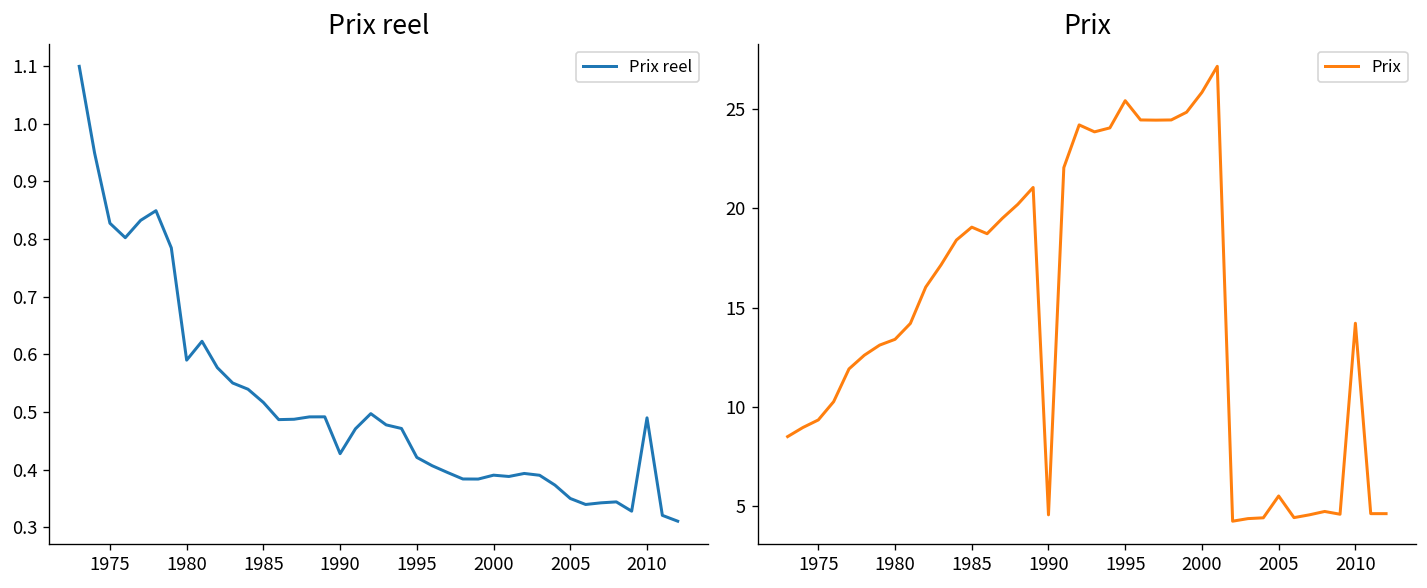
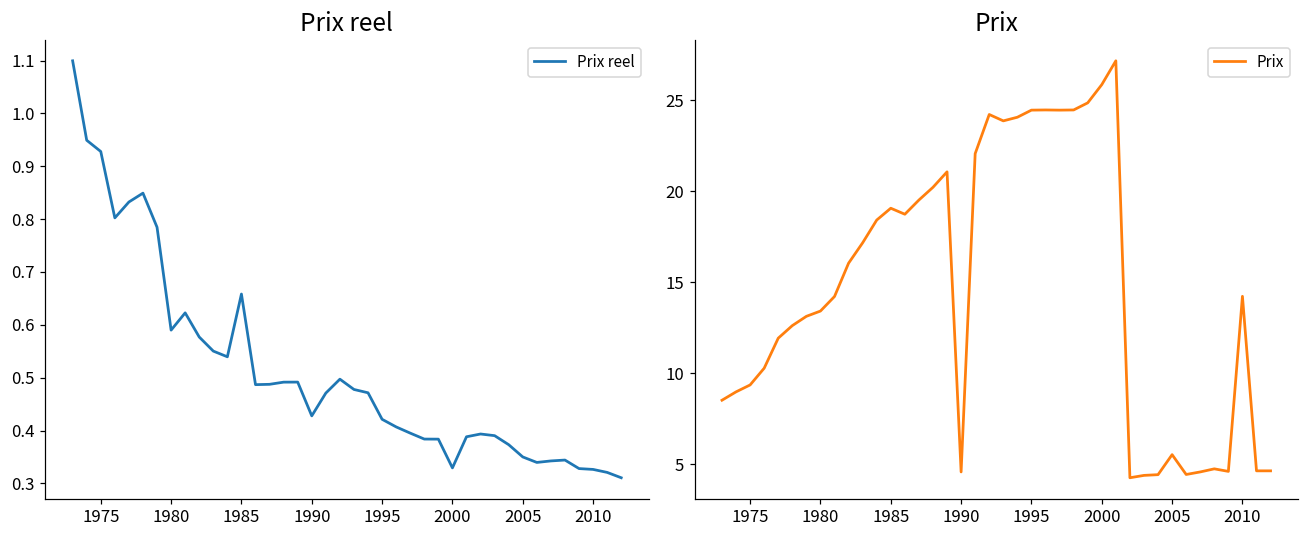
Prix reel, 1975: 0.83 -> 0.93
Prix reel, 1985: 0.52 -> 0.66
Prix reel, 2000: 0.39 -> 0.33
Prix reel, 2010: 0.49 -> 0.33
Prix, 1995: 25.4 -> 24.5
